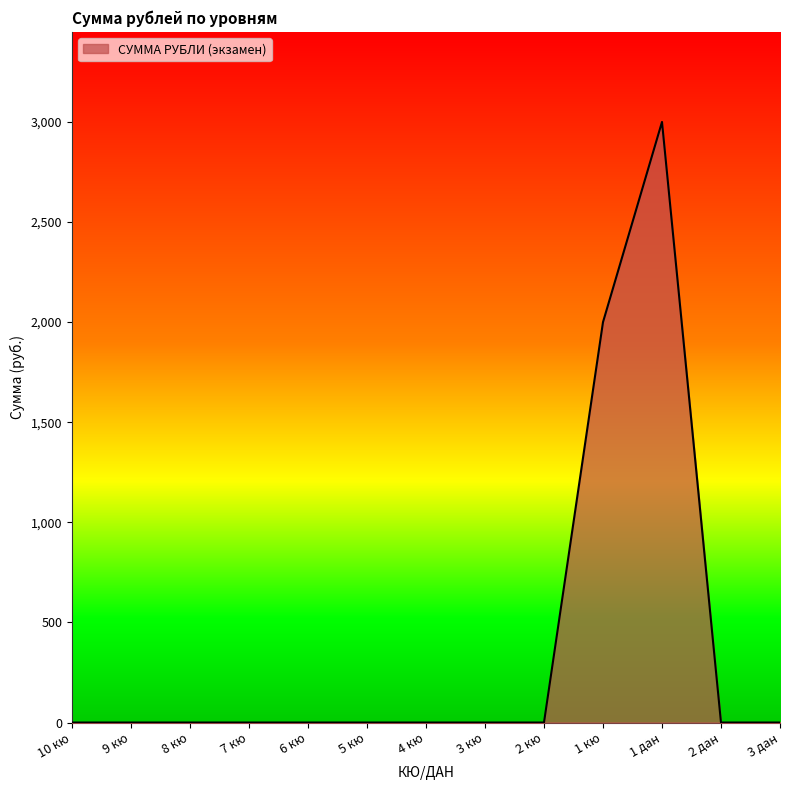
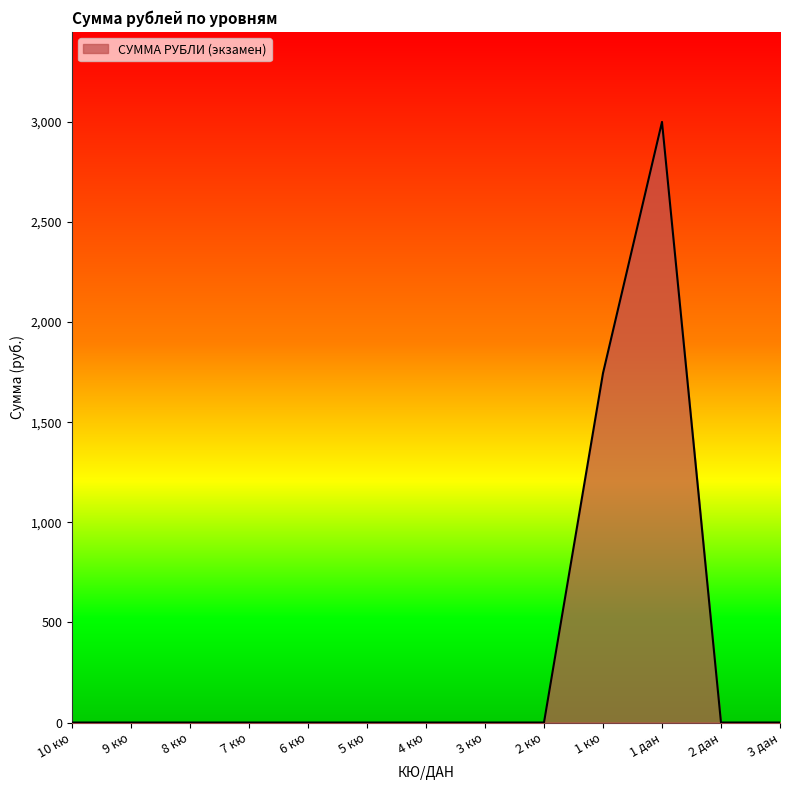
1 кю: 2,000 -> 1,750
